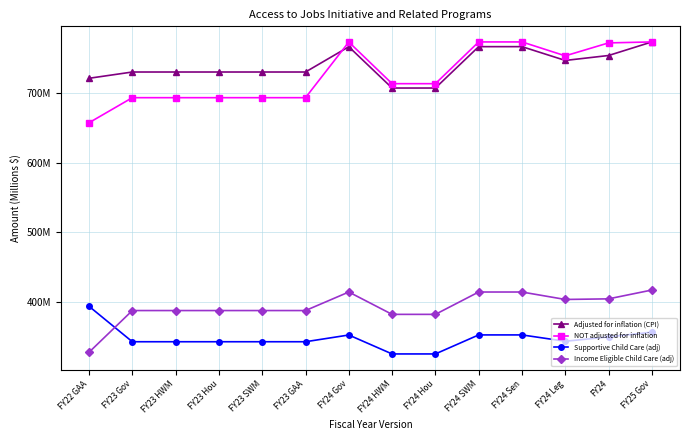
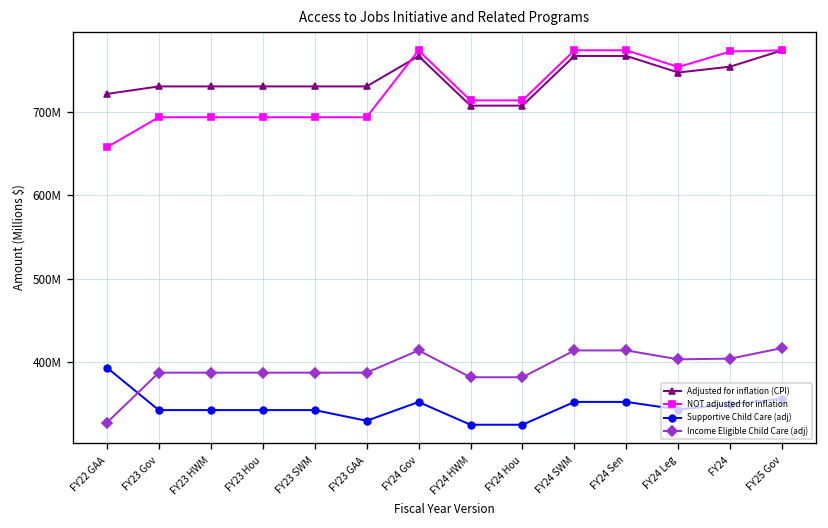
Supportive Child Care (adj), FY23 GAA: 340000000 -> 330000000
